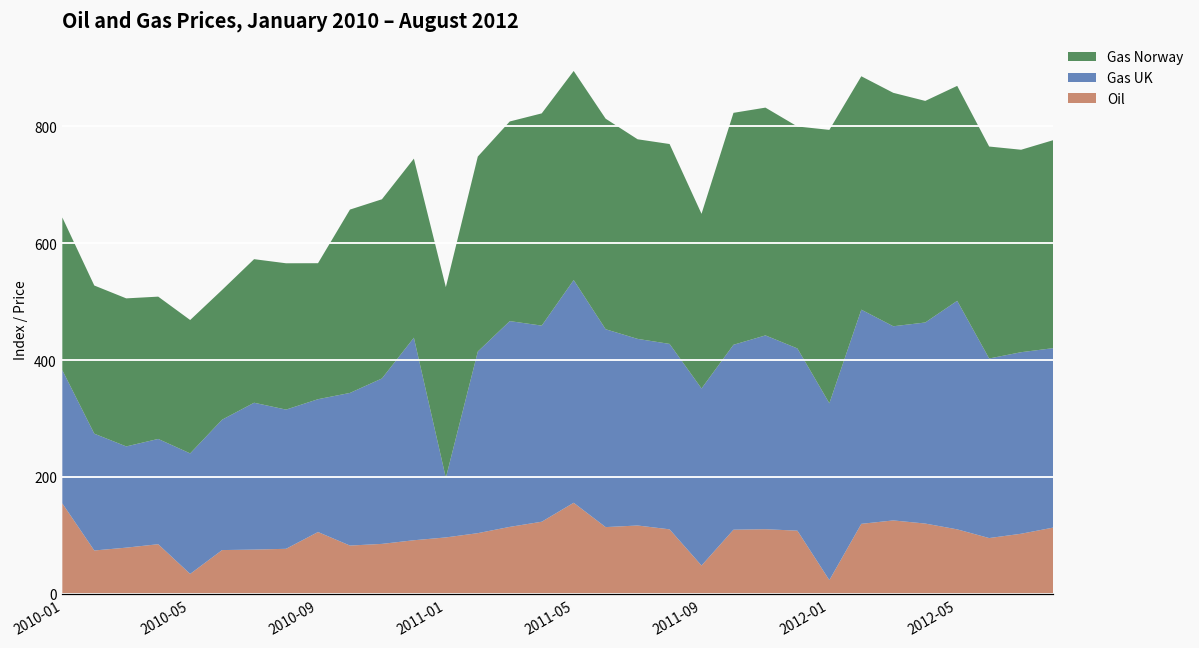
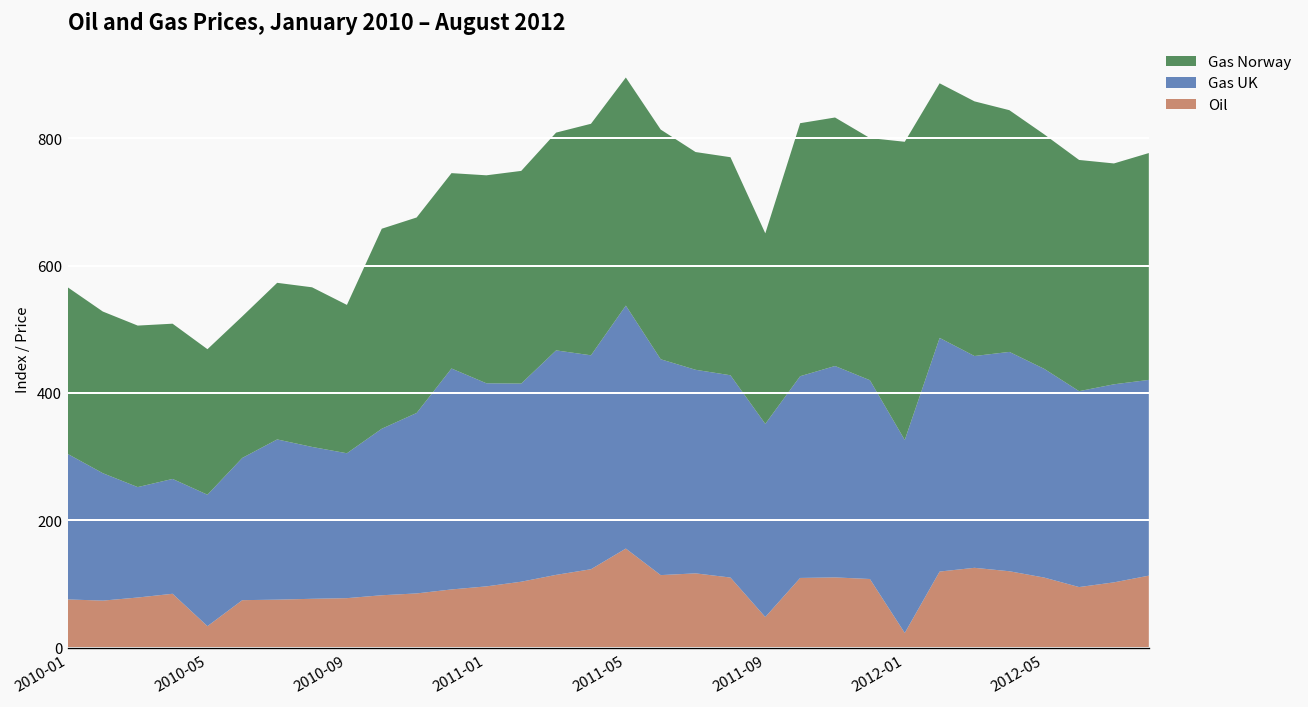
Oil, 2010-01: 150 -> 80
Oil, 2010-09: 110 -> 80
Gas UK, 2011-01: 100 -> 320
Gas UK, 2012-05: 390 -> 330
